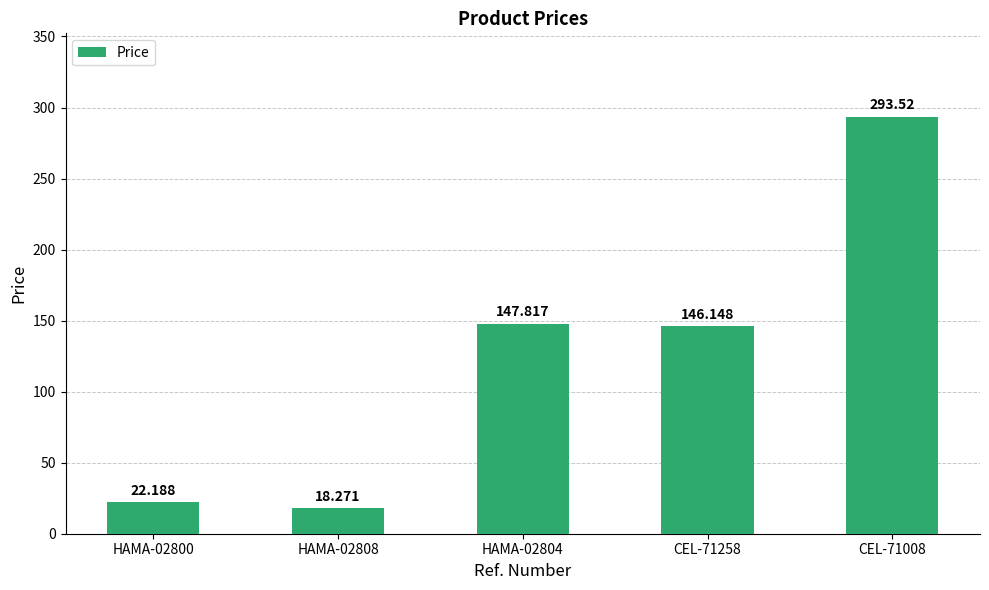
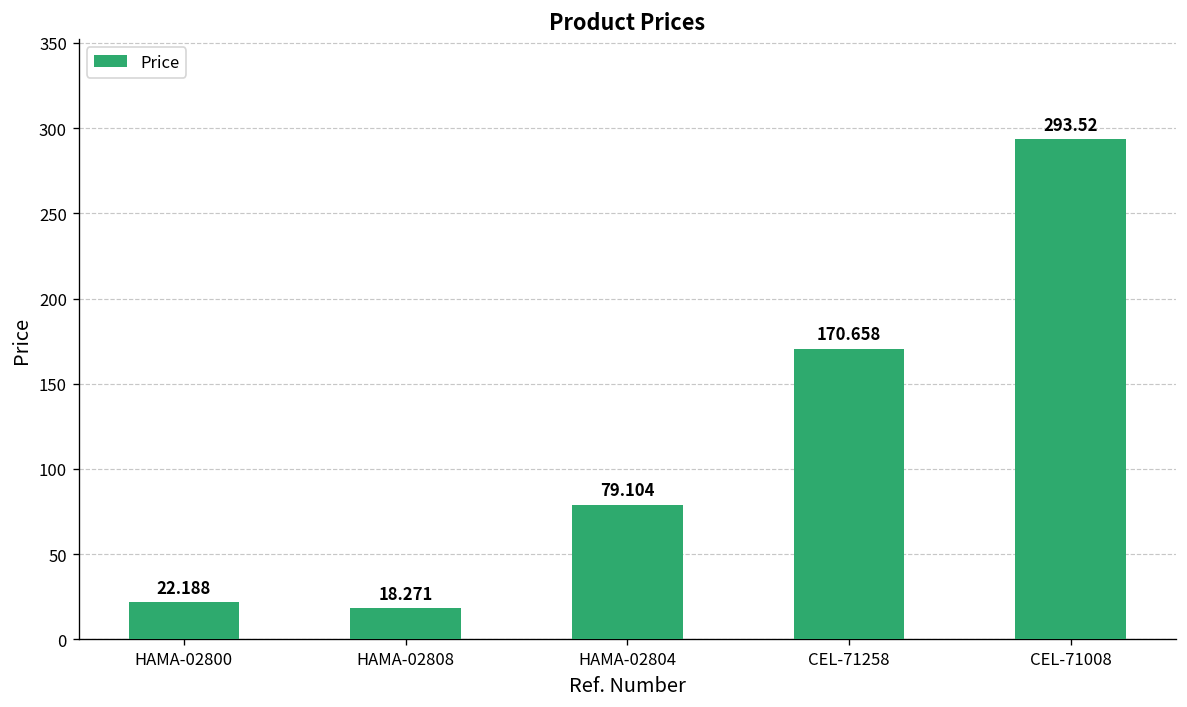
HAMA-02804: 147.817 -> 79.104
CEL-71258: 146.148 -> 170.658
